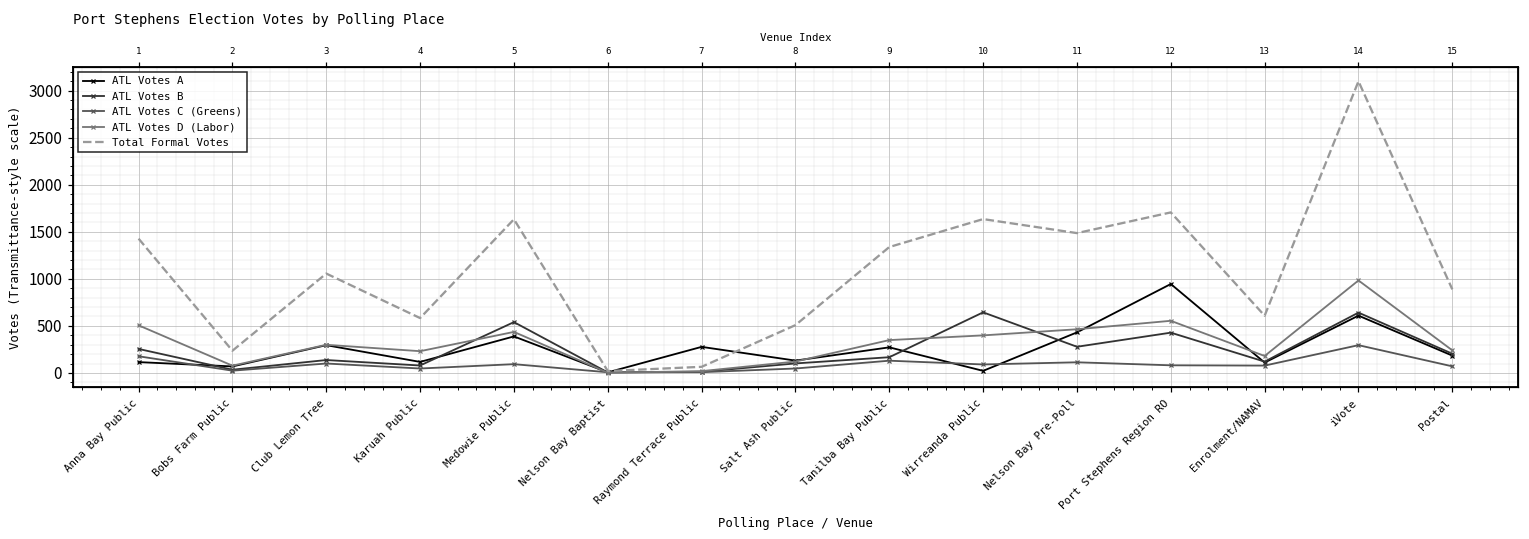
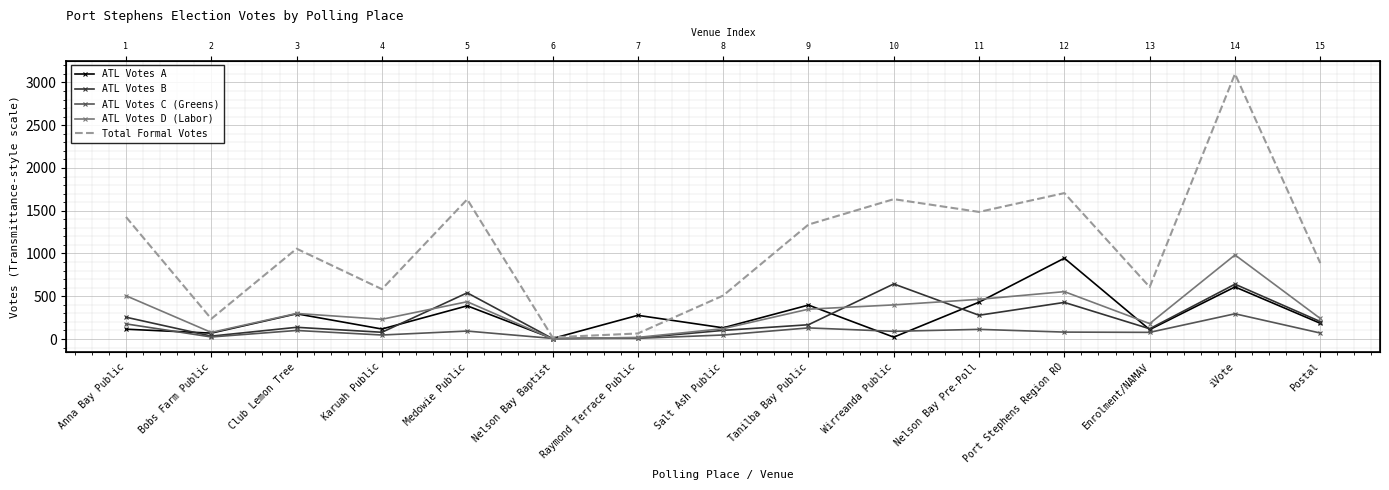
ATL Votes A, Tanilba Bay Public: 300 -> 400
